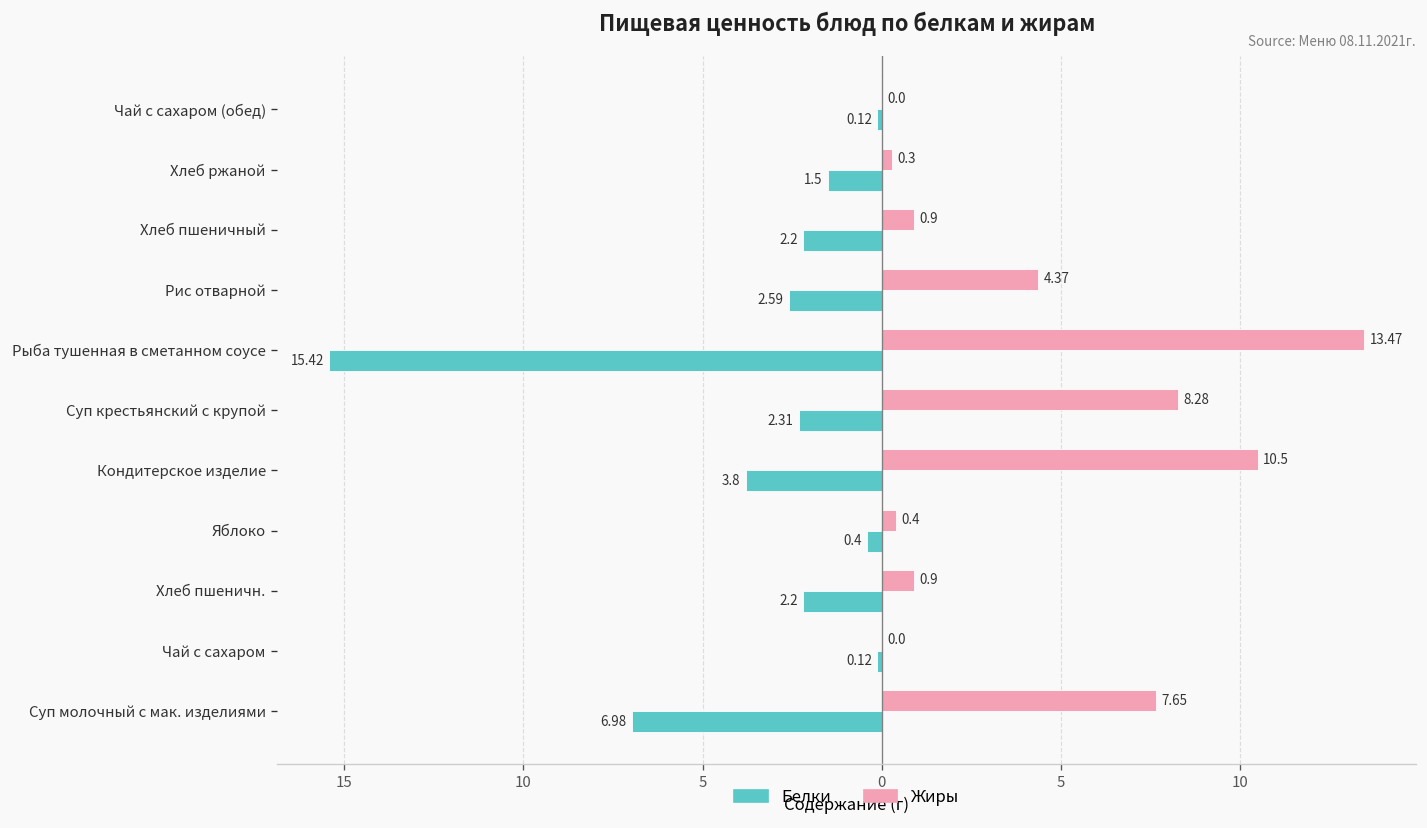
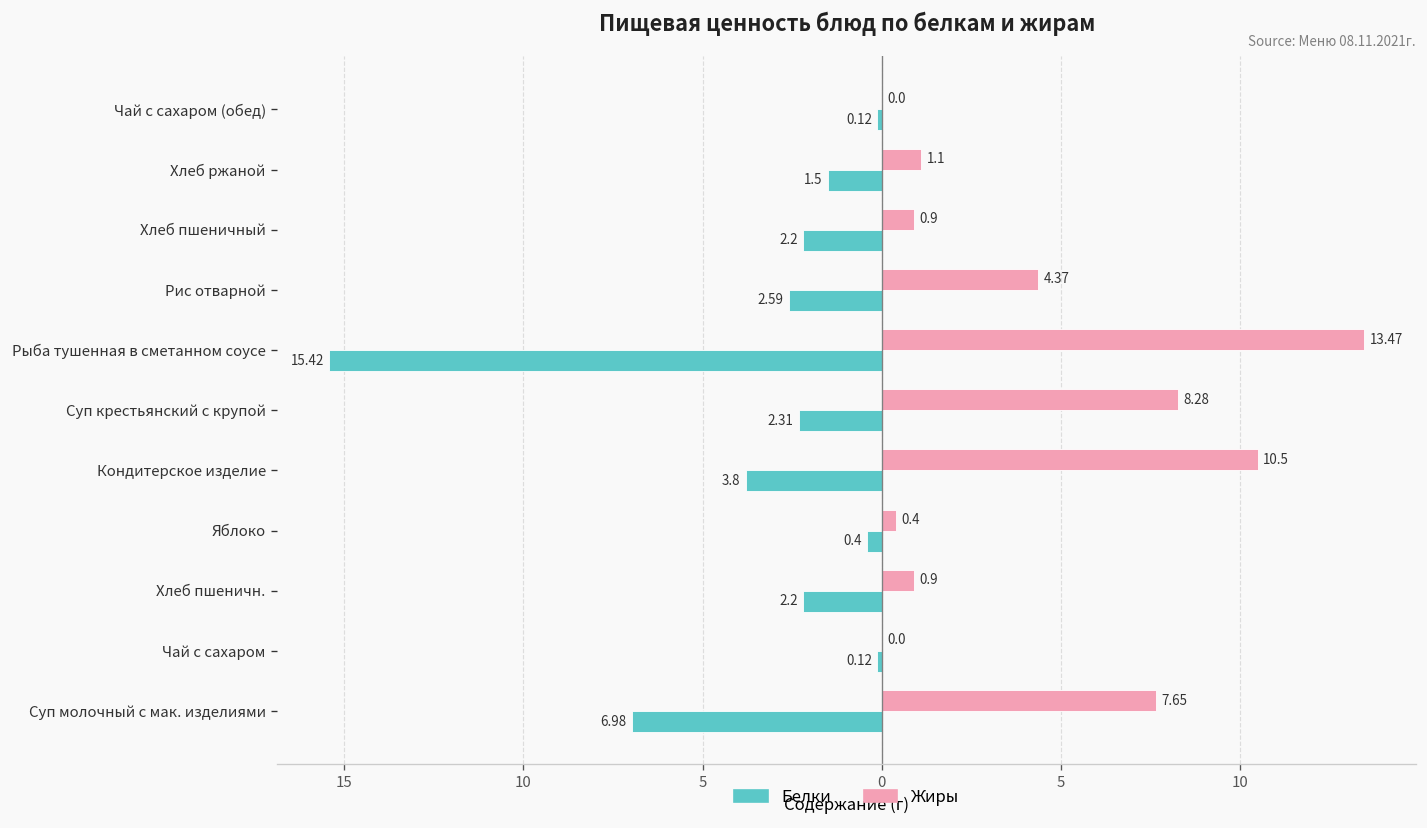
Жиры, Хлеб ржаной: 0.3 -> 1.1
